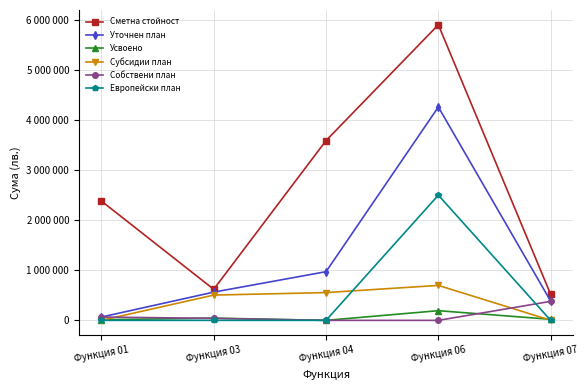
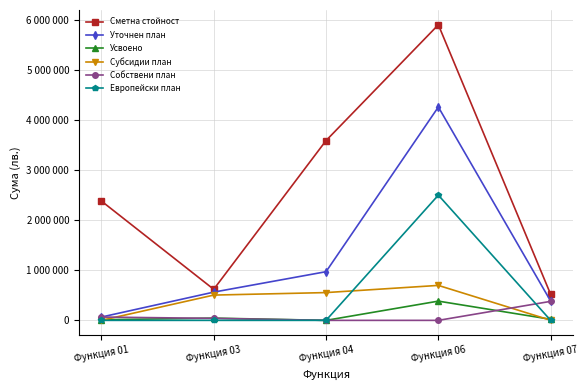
Усвоено, Функция 06: 200000 -> 400000
